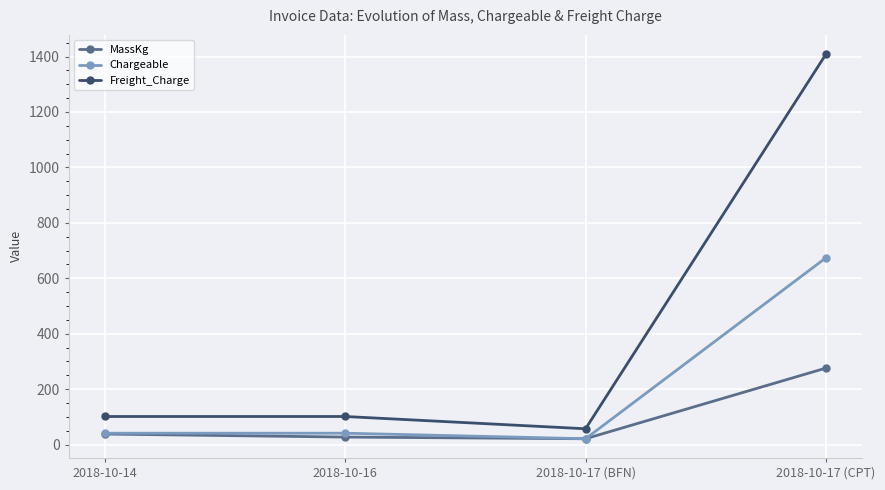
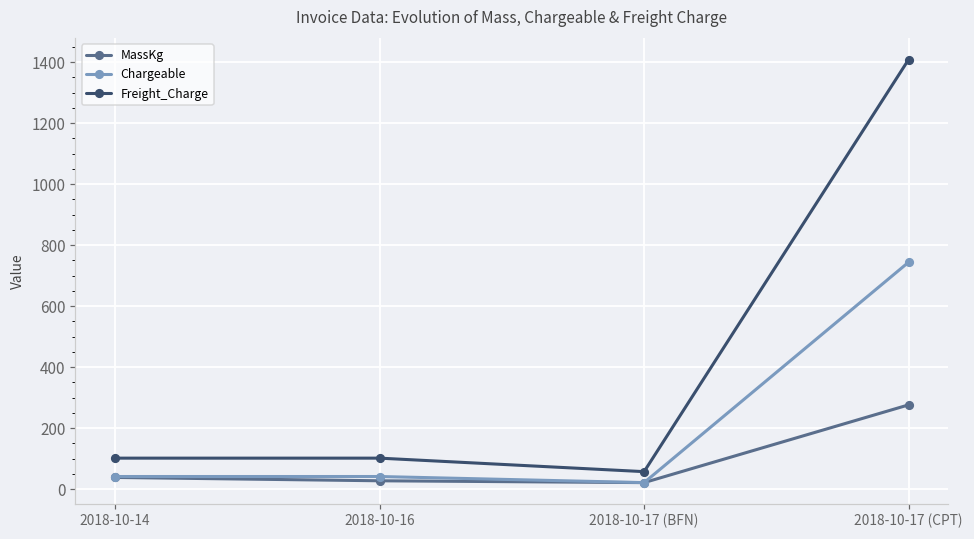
Chargeable, 2018-10-17 (CPT): 670 -> 740
